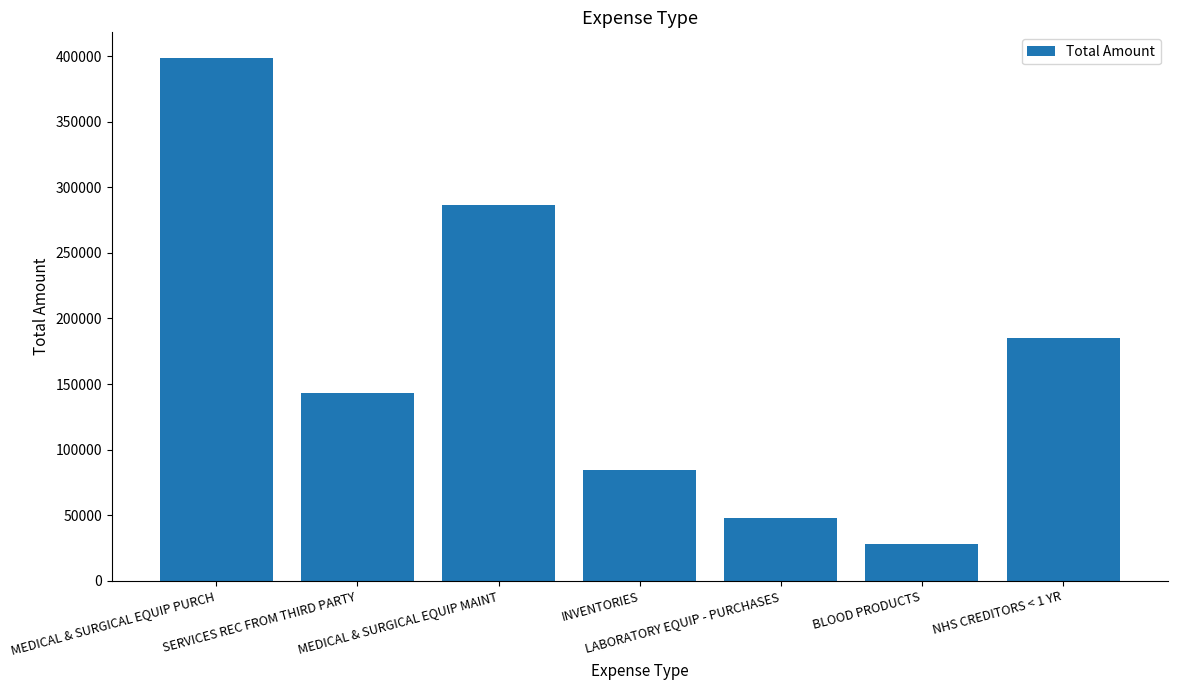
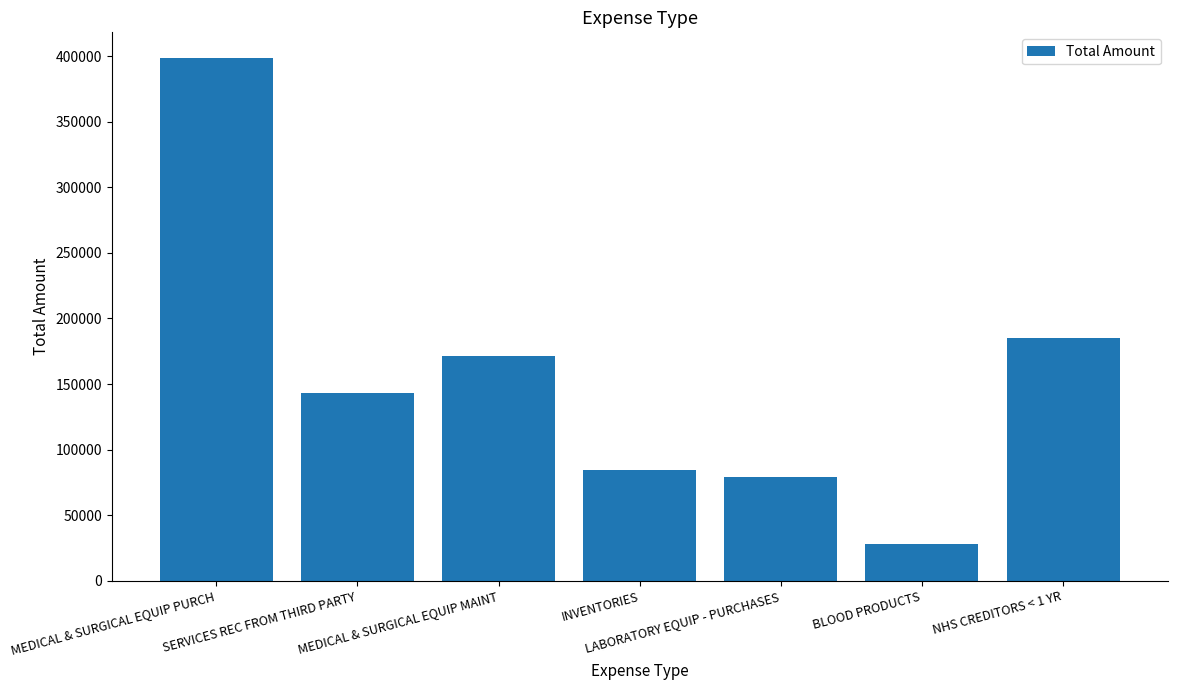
MEDICAL & SURGICAL EQUIP MAINT: 286000 -> 172000
LABORATORY EQUIP - PURCHASES: 48000 -> 79000
